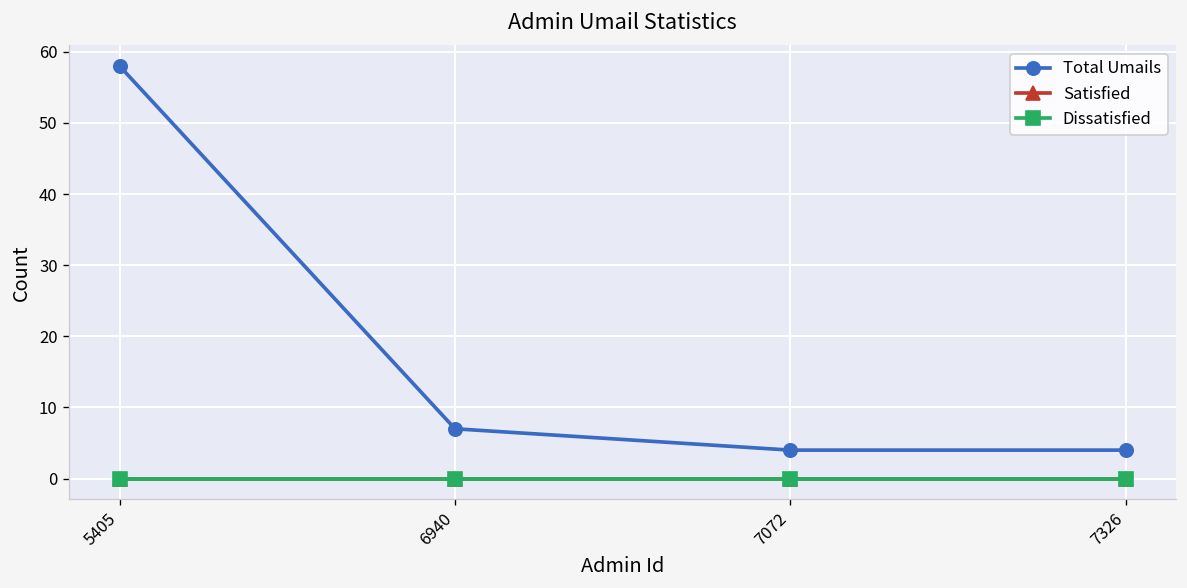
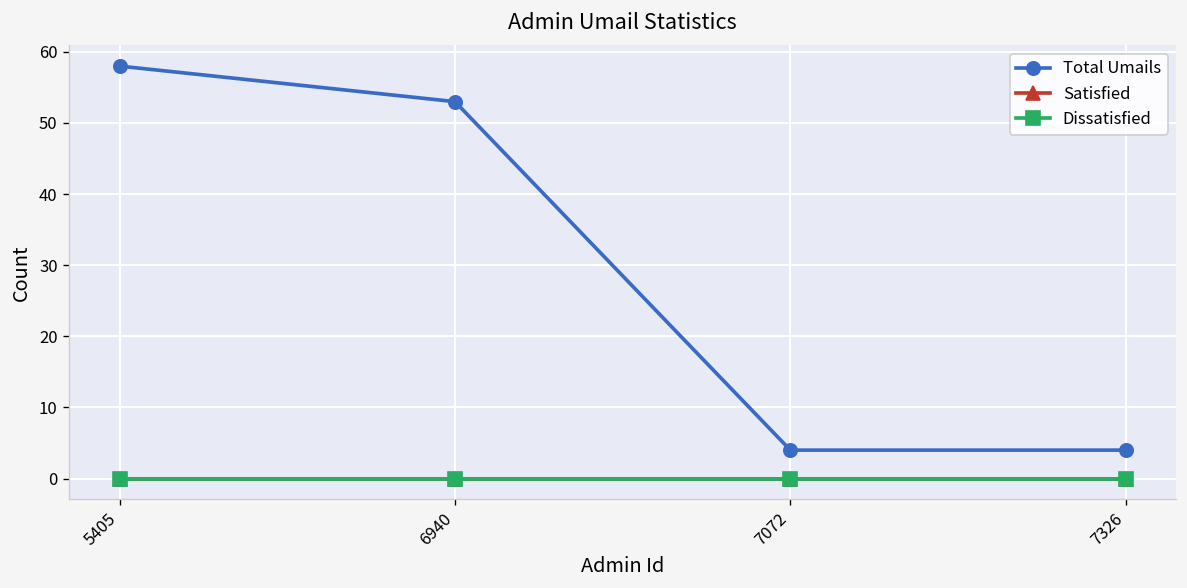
Total Umails, 6940: 7 -> 53
